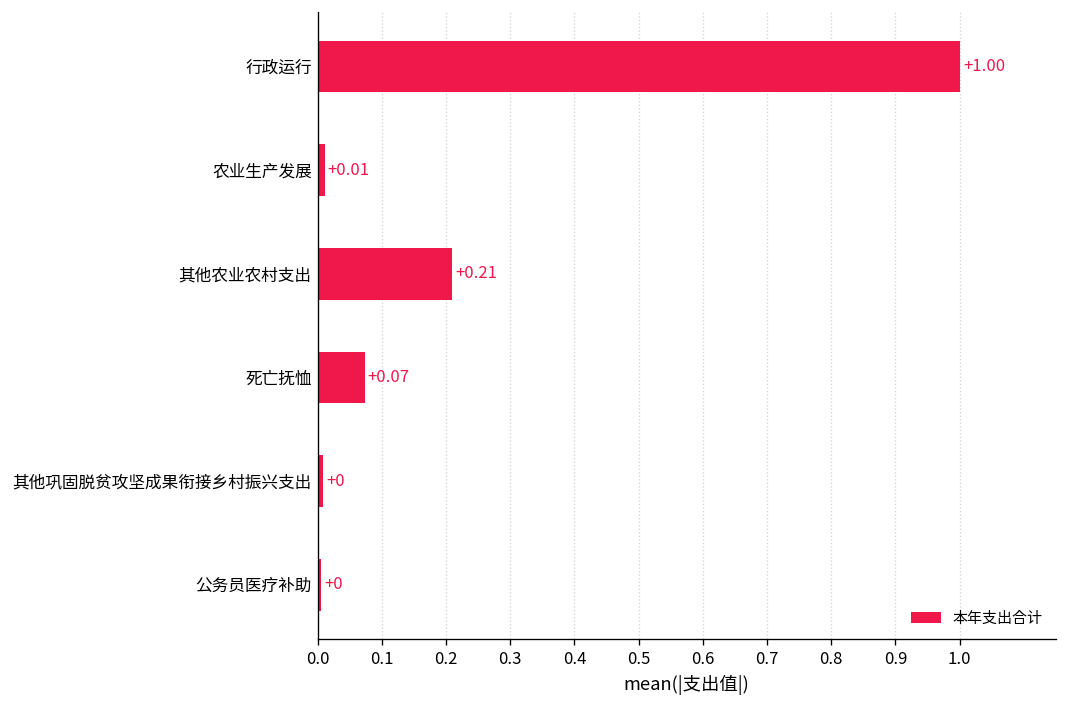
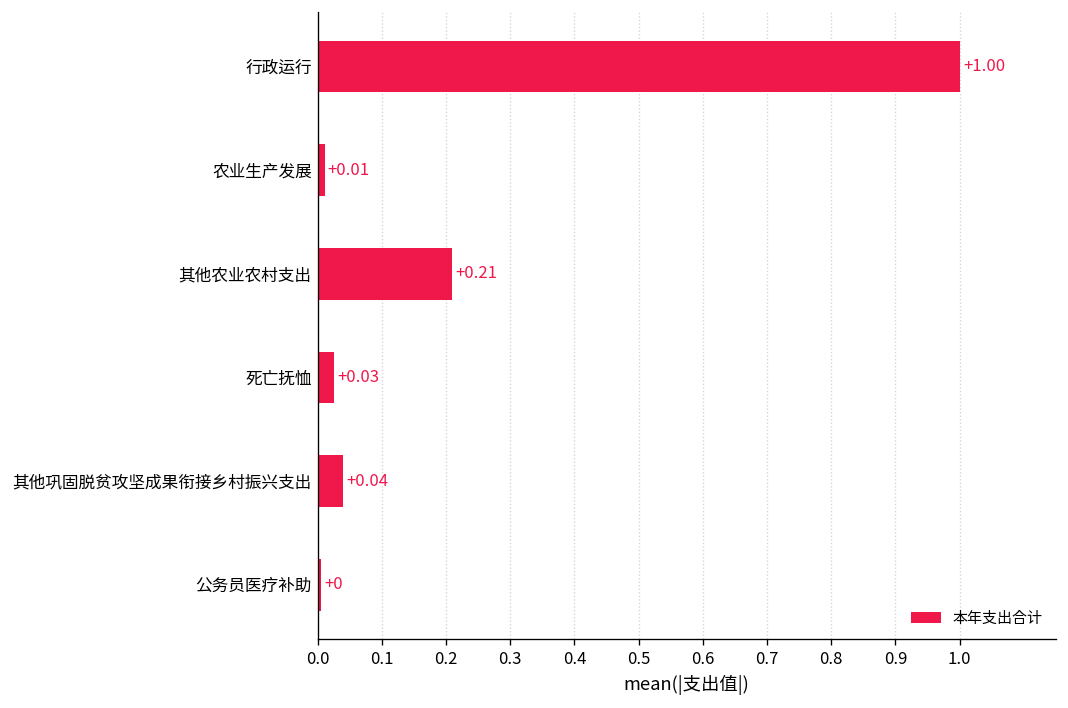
死亡抚恤: +0.07 -> +0.03
其他巩固脱贫攻坚成果衔接乡村振兴支出: +0 -> +0.04
